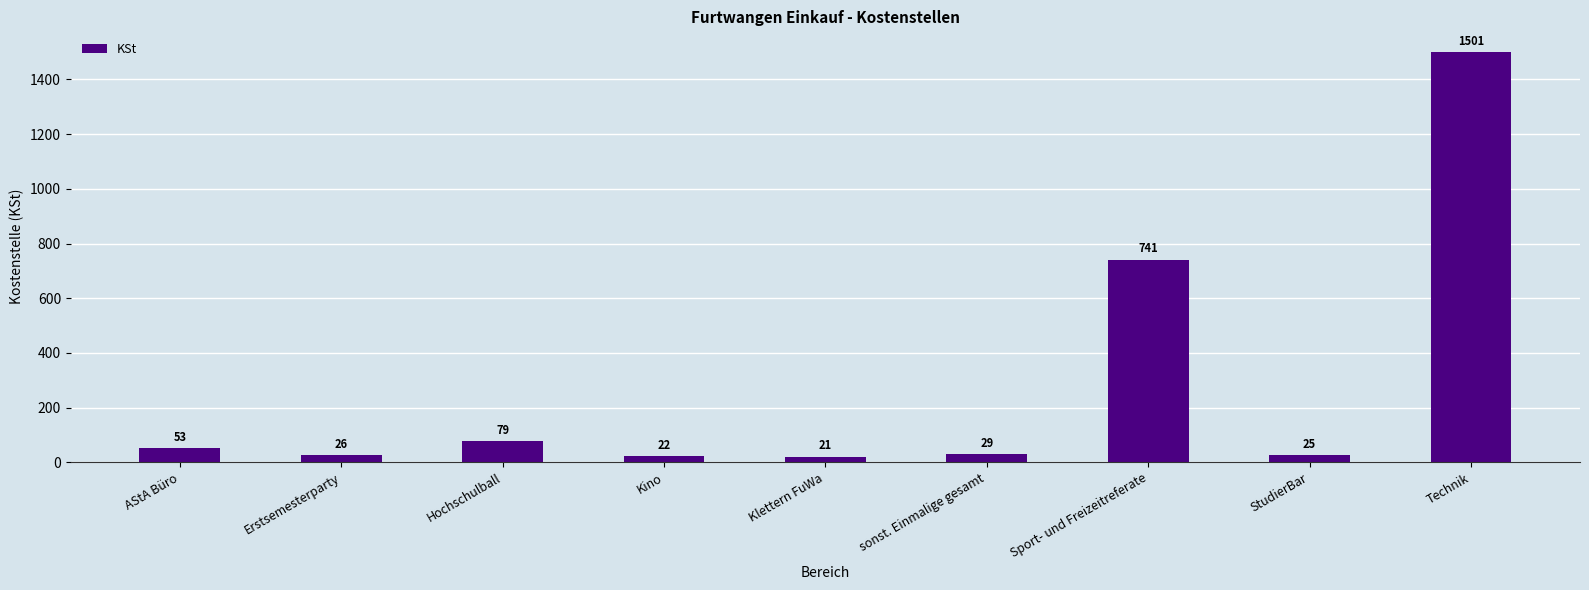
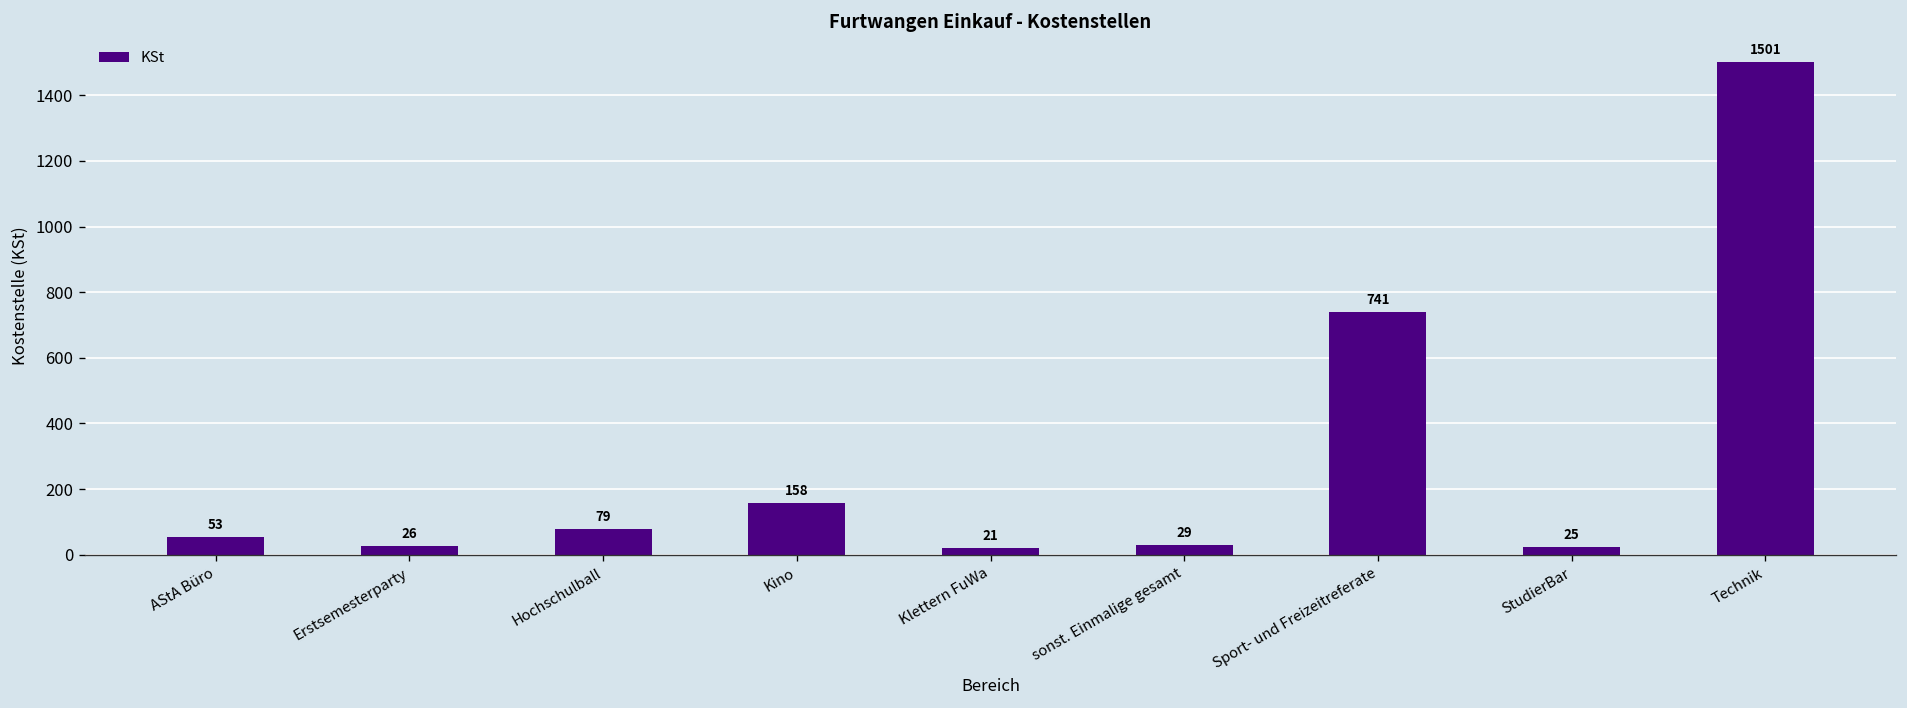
Kino: 22 -> 158
